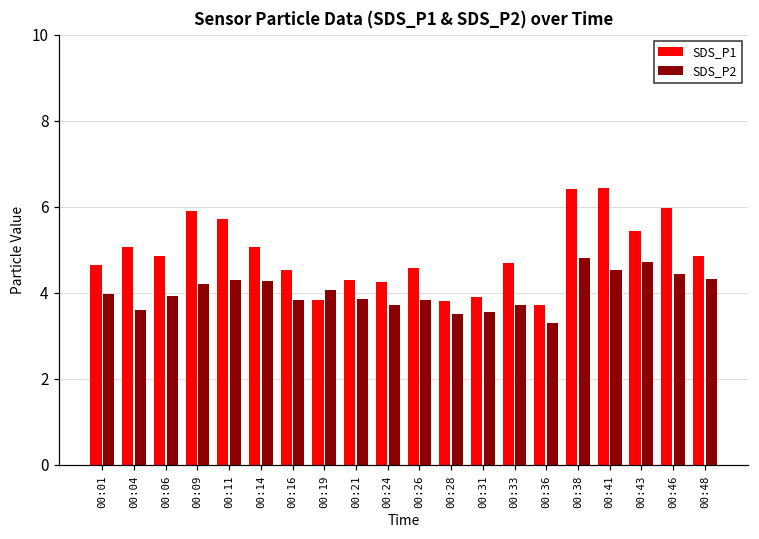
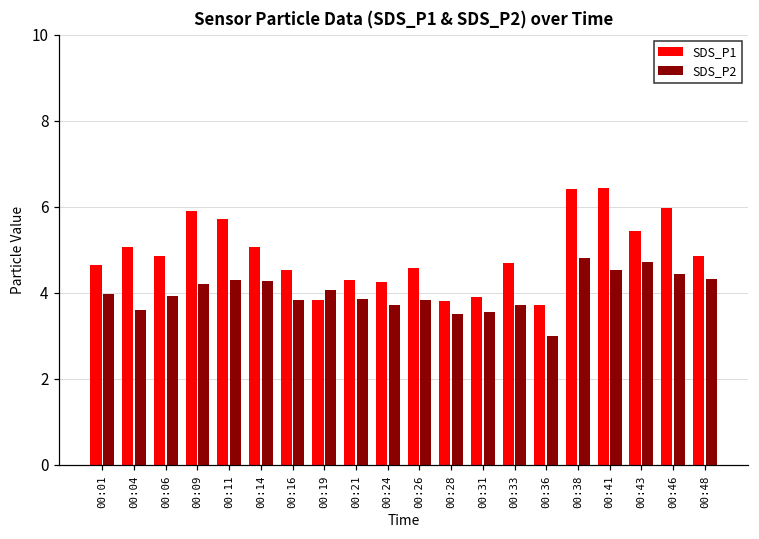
SDS_P2, 00:36: 3.3 -> 3.0
